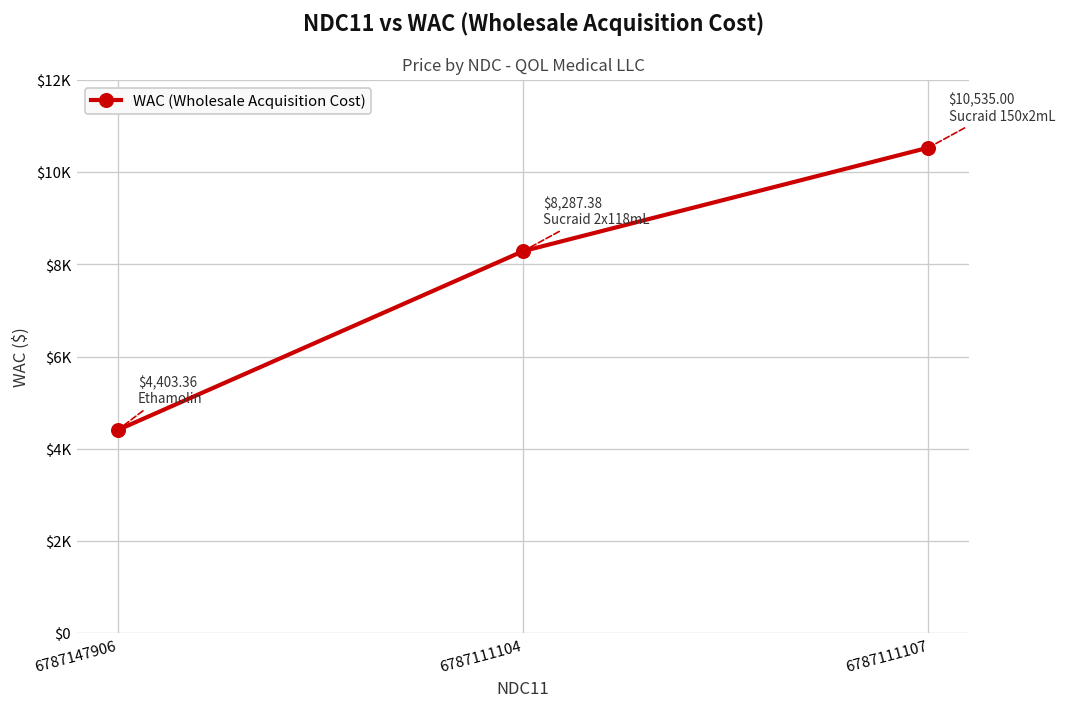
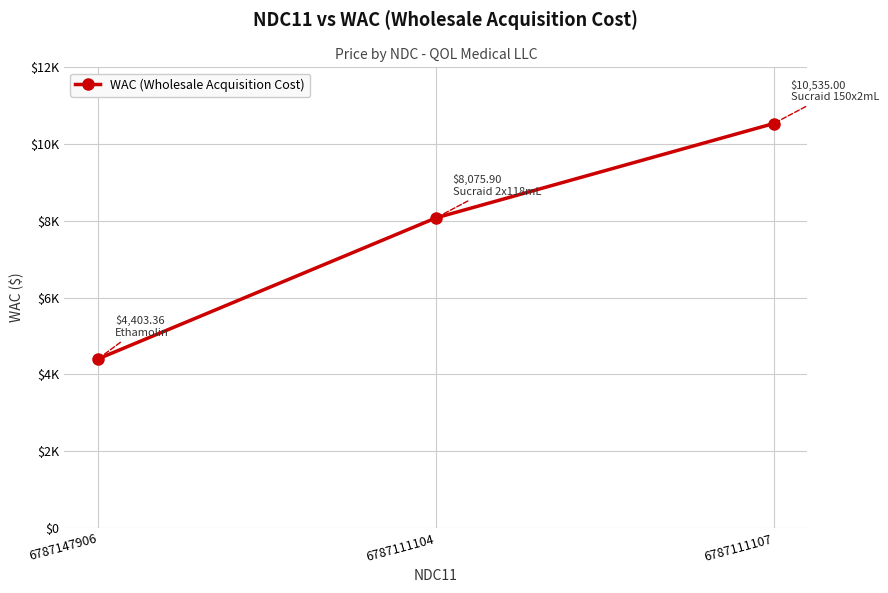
6787111104: $8,287.38 -> $8,075.90
